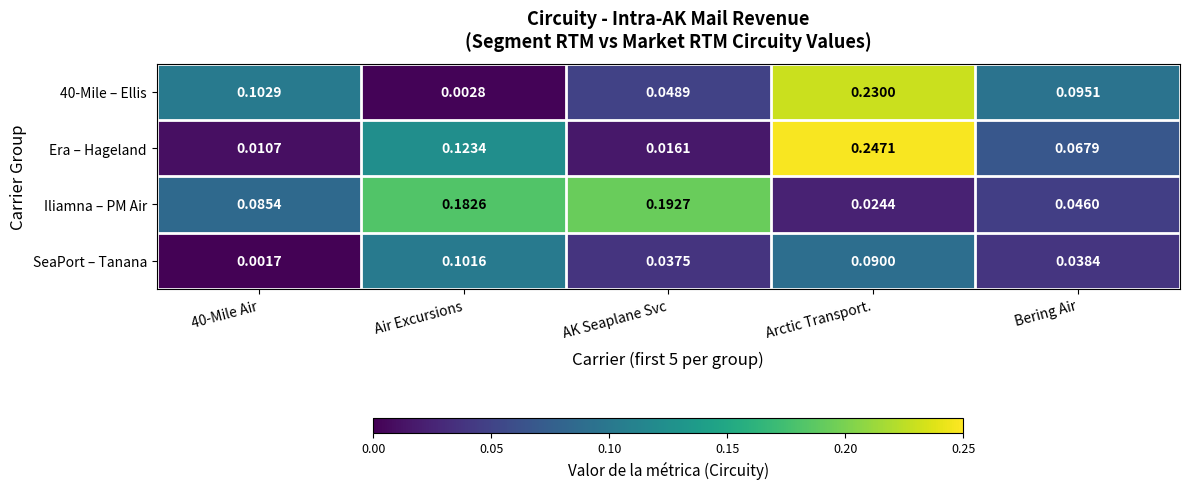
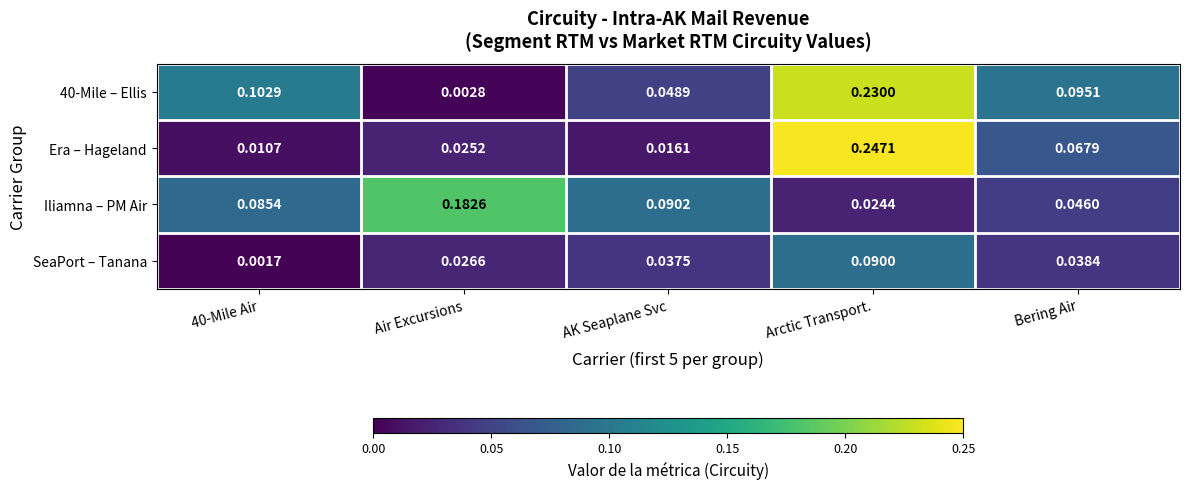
Era – Hageland, Air Excursions: 0.1234 -> 0.0252
Iliamna – PM Air, AK Seaplane Svc: 0.1927 -> 0.0902
SeaPort – Tanana, Air Excursions: 0.1016 -> 0.0266
